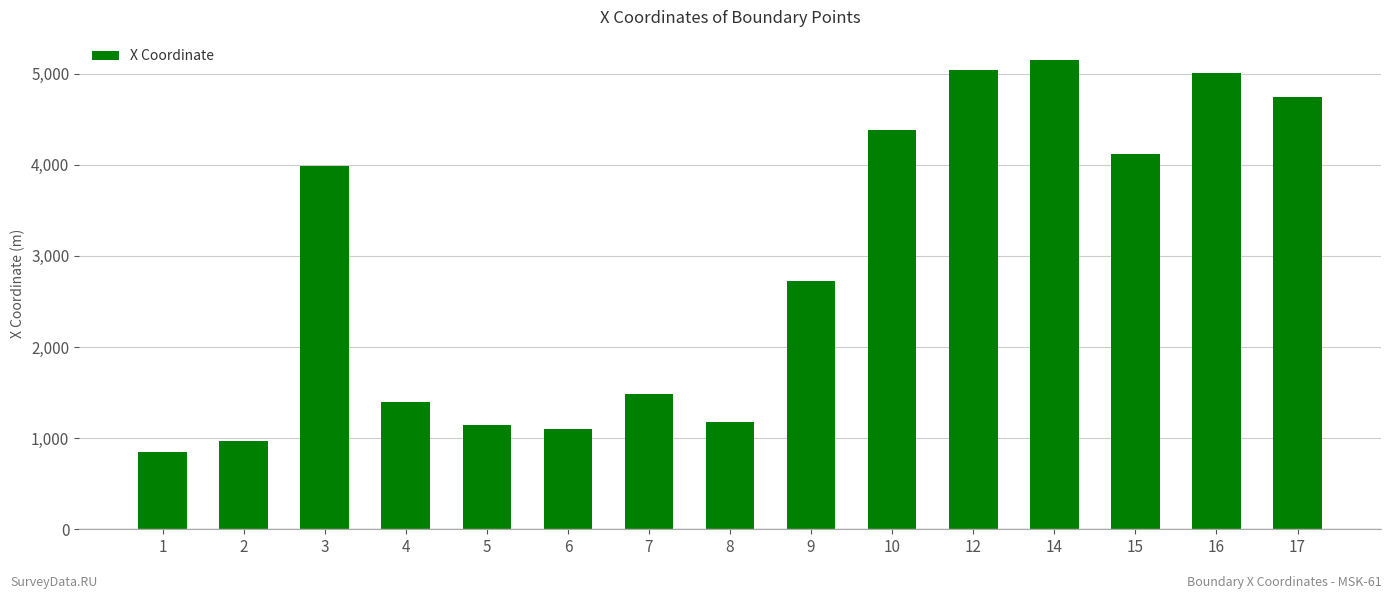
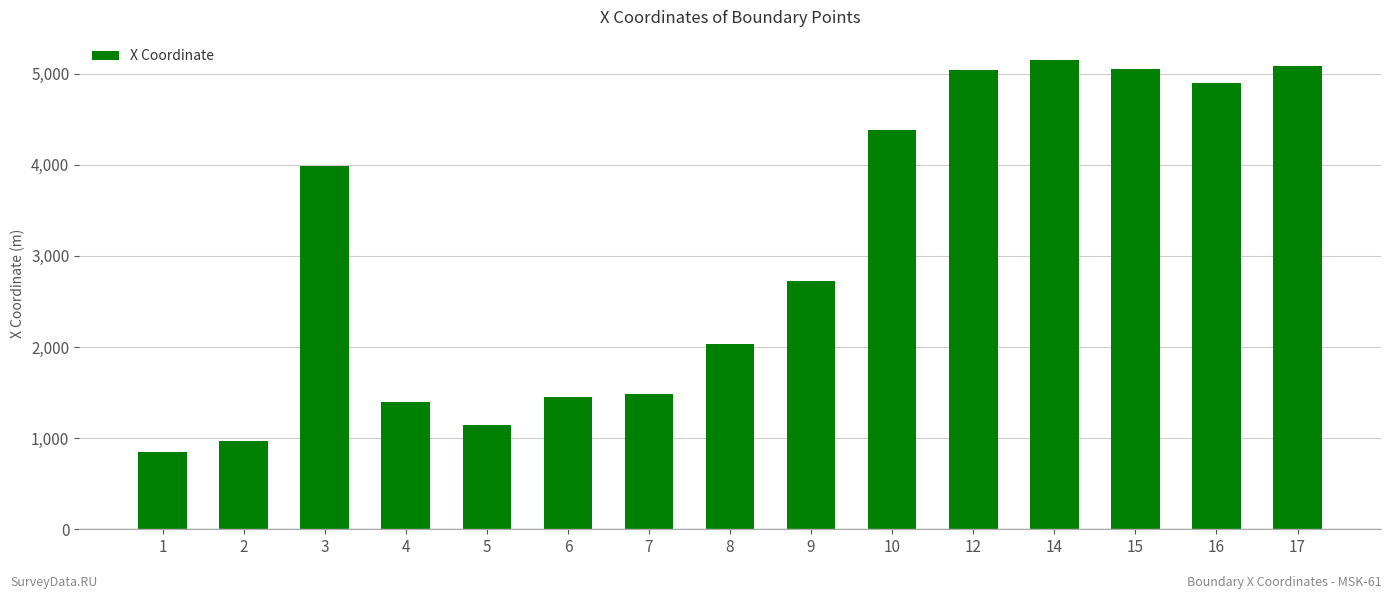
6: 1,100 -> 1,500
8: 1,200 -> 2,000
15: 4,100 -> 5,000
16: 5,000 -> 4,900
17: 4,700 -> 5,100
